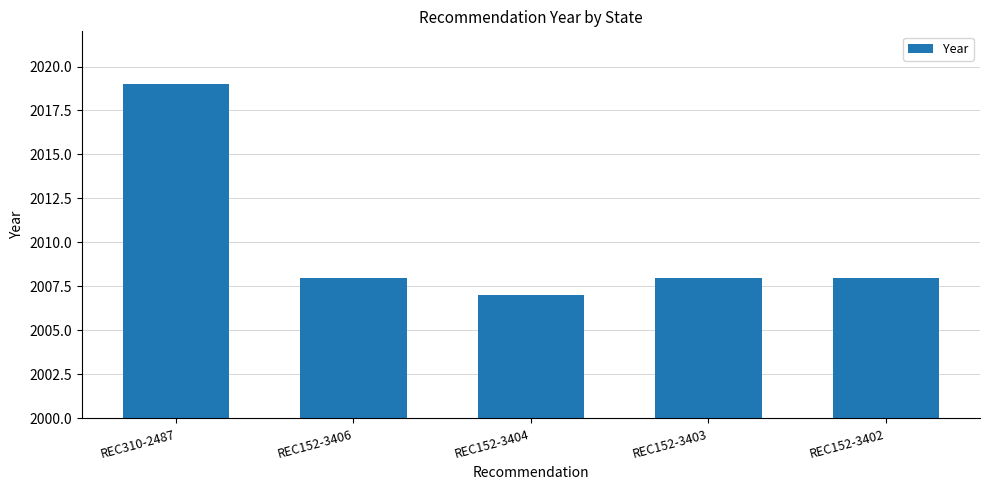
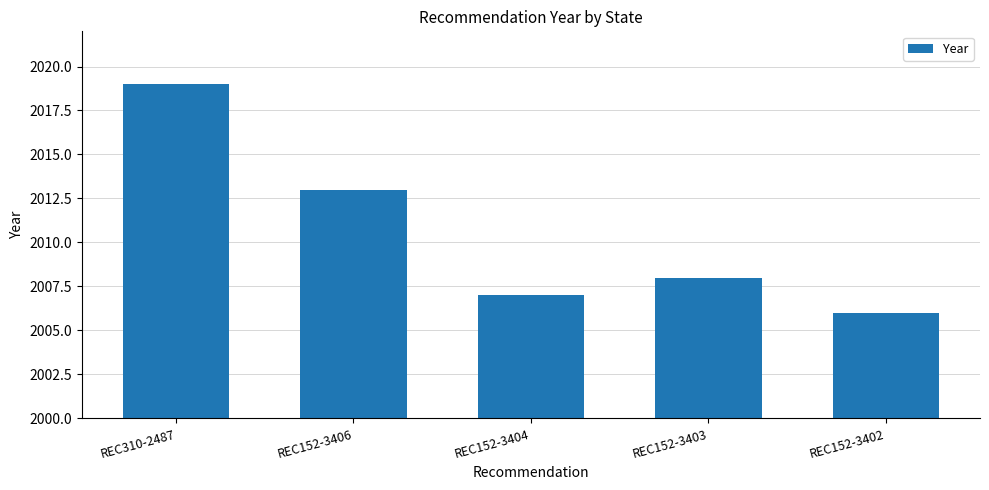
REC152-3406: 2008 -> 2013
REC152-3402: 2008 -> 2006
